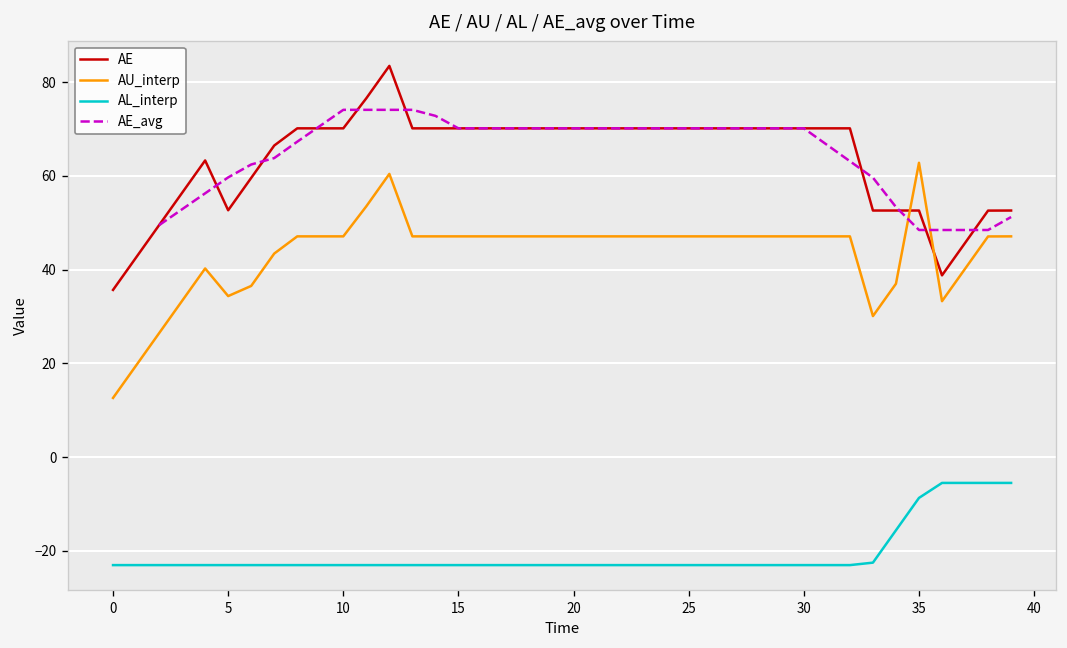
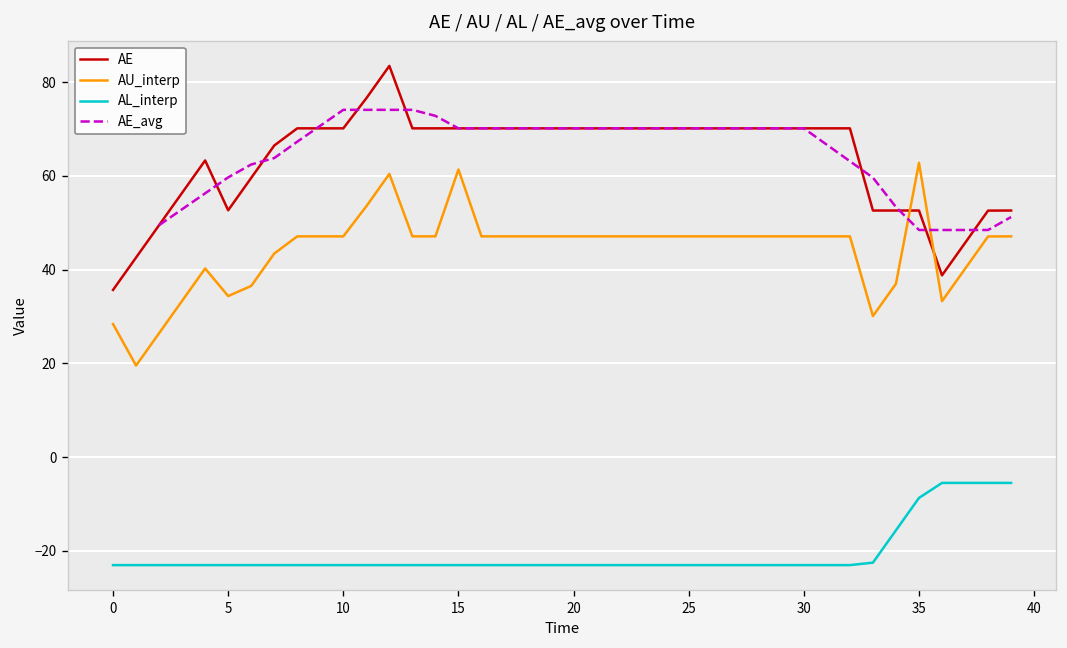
AU_interp, 0: 13 -> 28
AU_interp, 15: 47 -> 61
